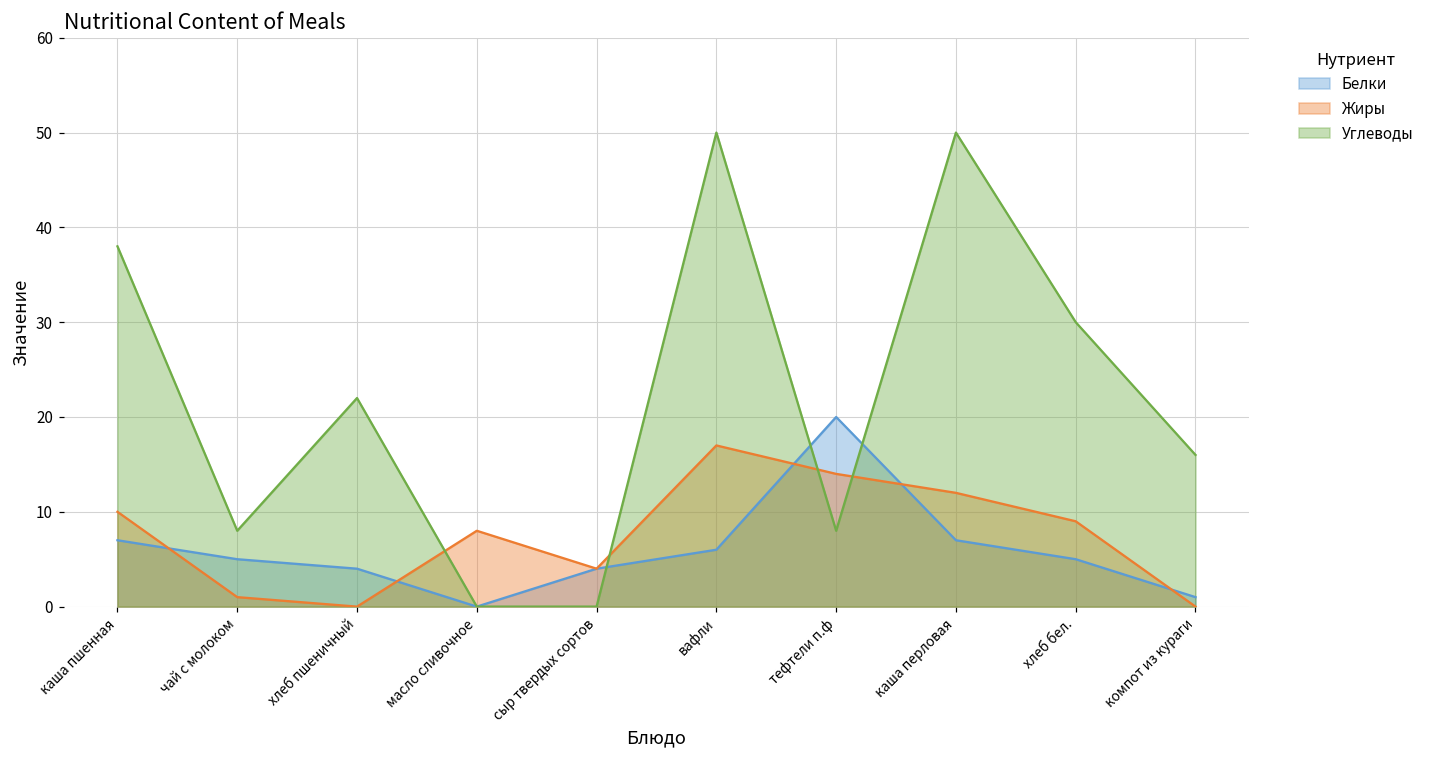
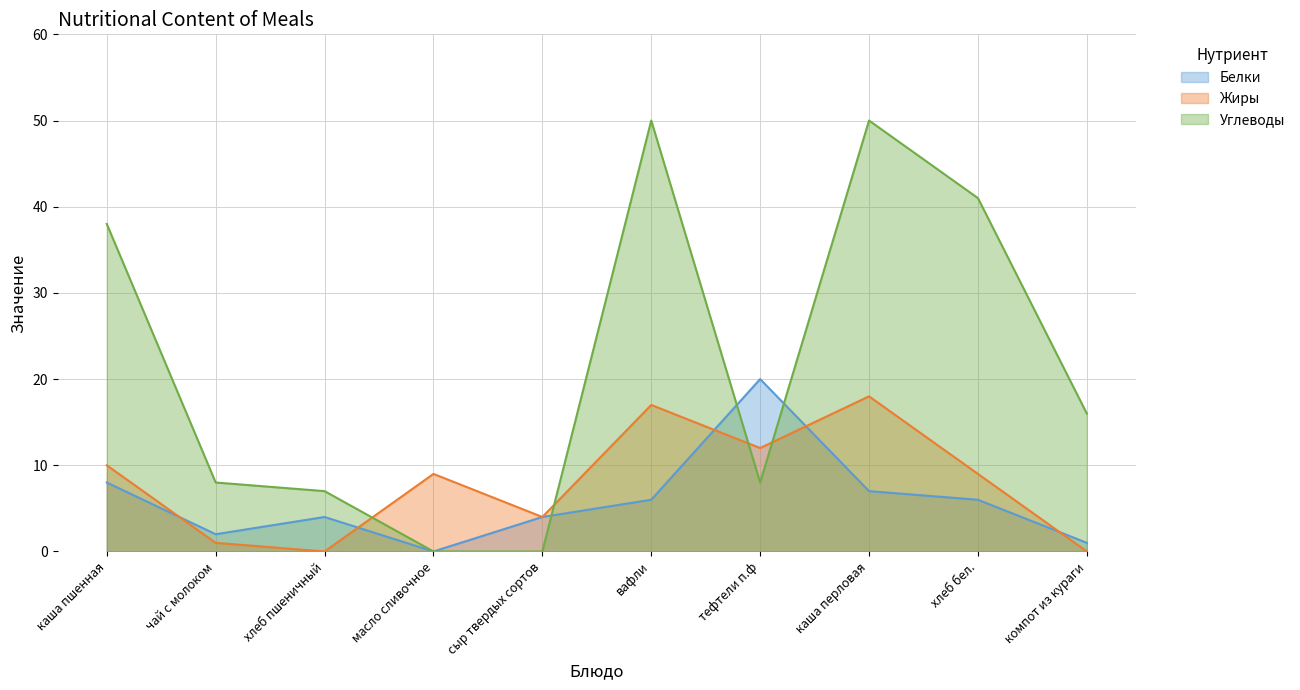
Белки, каша пшенная: 7 -> 8
Белки, чай с молоком: 5 -> 2
Углеводы, хлеб пшеничный: 22 -> 7
Жиры, масло сливочное: 8 -> 9
Жиры, тефтели п.ф: 14 -> 12
Жиры, каша перловая: 12 -> 18
Белки, хлеб бел.: 5 -> 6
Углеводы, хлеб бел.: 30 -> 41
